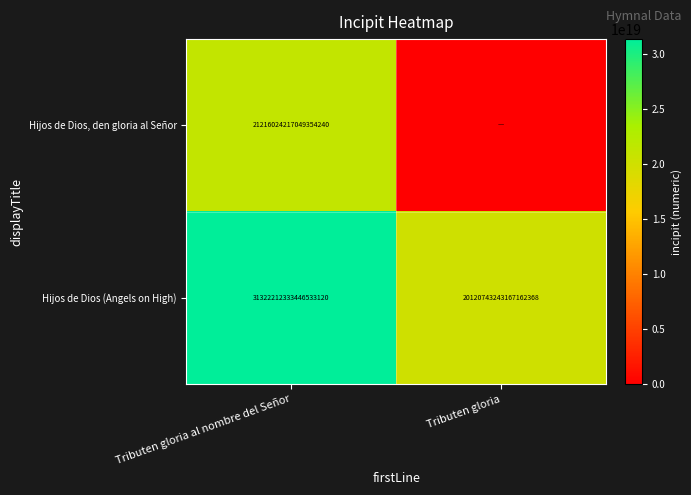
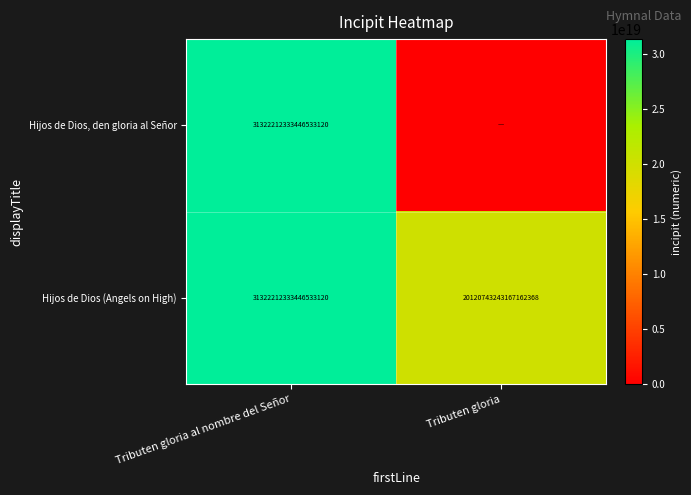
Hijos de Dios, den gloria al Señor, Tributen gloria al nombre del Señor: 21216024217049354240 -> 31322212333446533120
